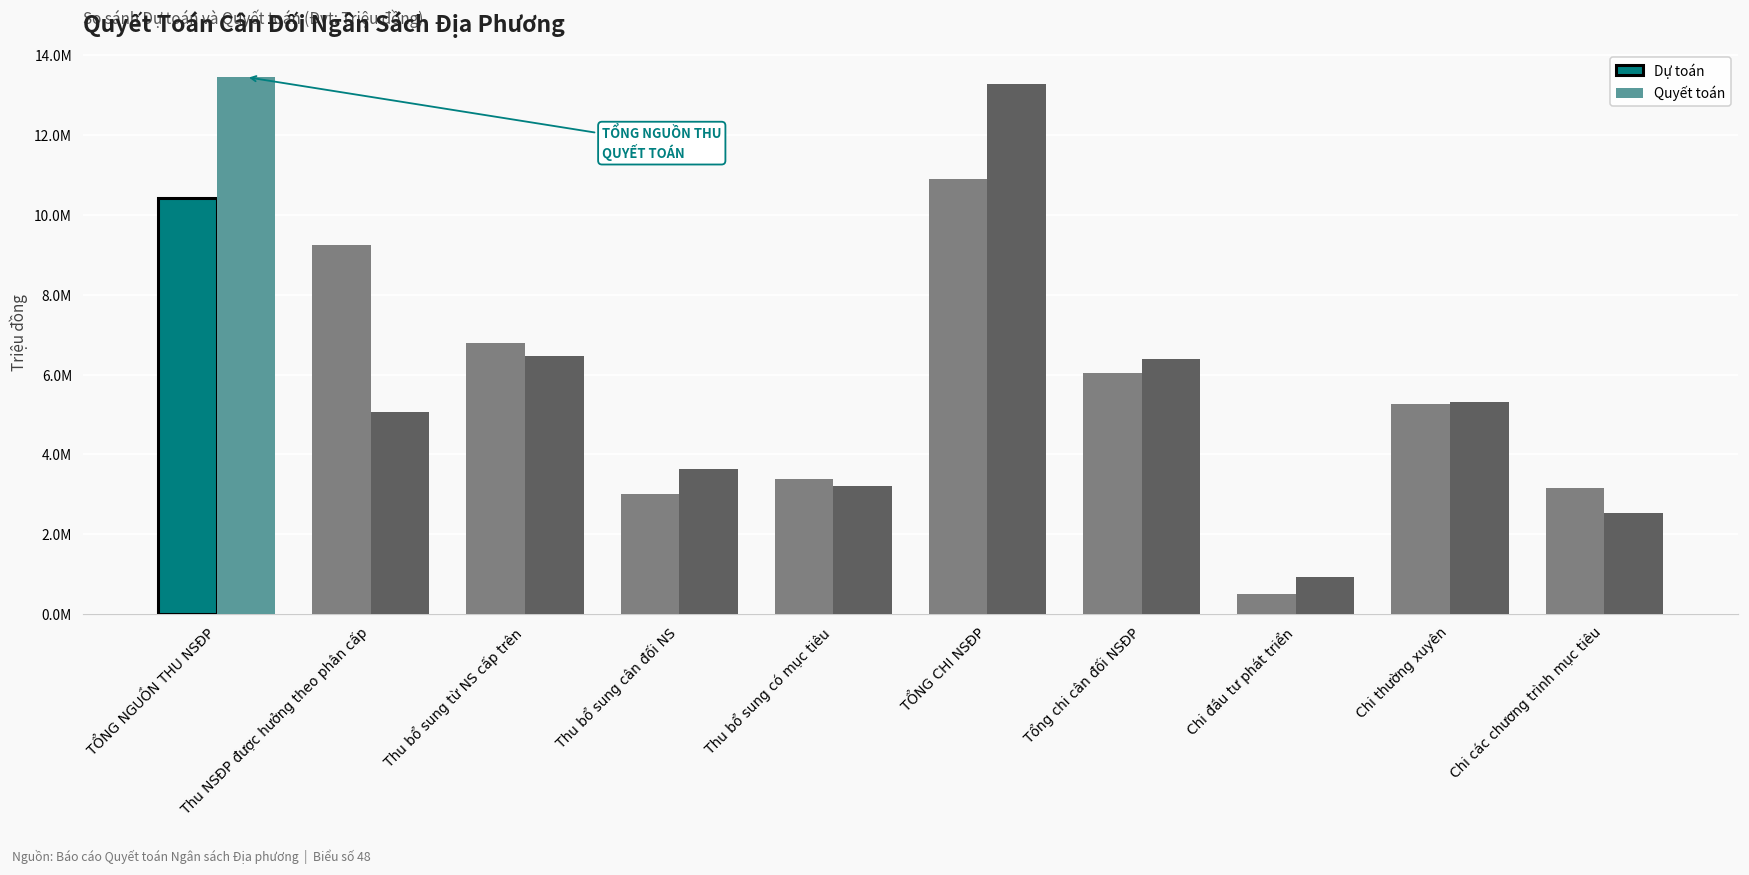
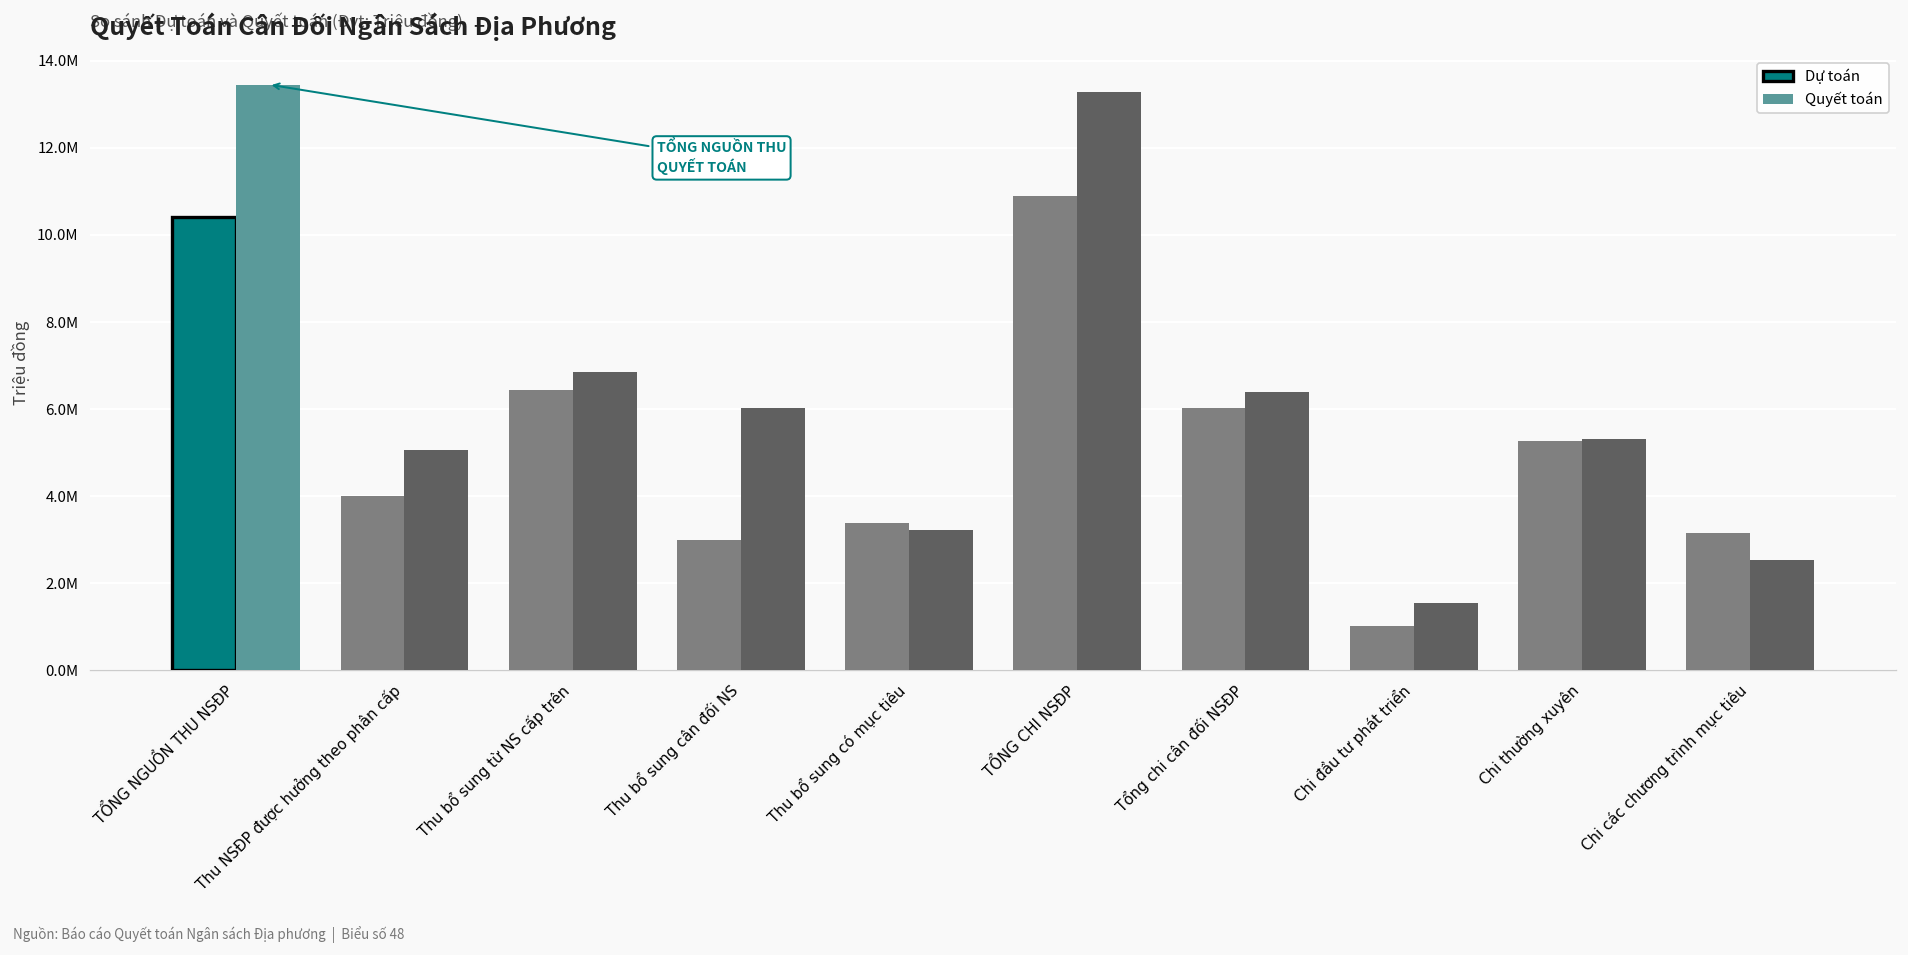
Dự toán, Thu NSĐP được hưởng theo phân cấp: 9200000 -> 4000000
Dự toán, Thu bổ sung từ NS cấp trên: 6800000 -> 6400000
Quyết toán, Thu bổ sung từ NS cấp trên: 6500000 -> 6900000
Quyết toán, Thu bổ sung cân đối NS: 3600000 -> 6000000
Dự toán, Chi đầu tư phát triển: 500000 -> 1000000
Quyết toán, Chi đầu tư phát triển: 900000 -> 1500000
